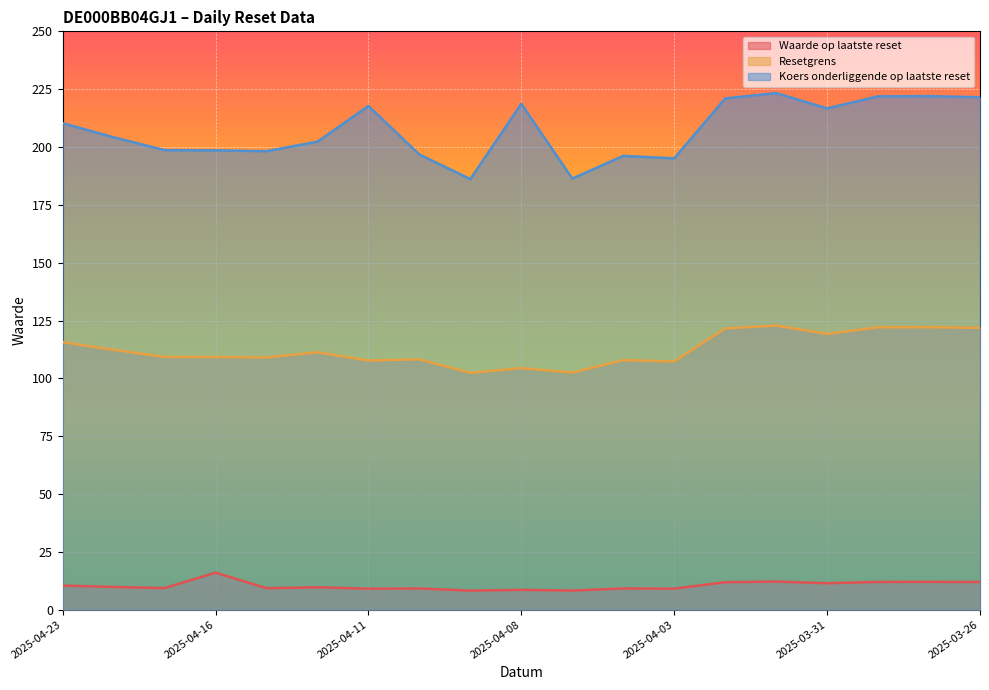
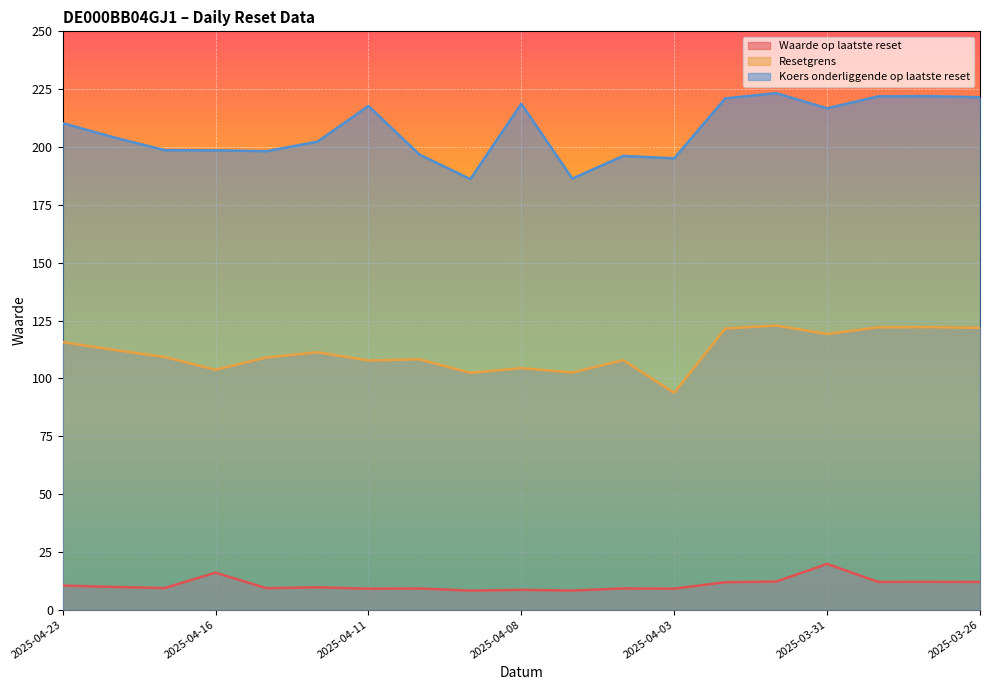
Resetgrens, 2025-04-16: 109 -> 104
Resetgrens, 2025-04-03: 107 -> 94
Waarde op laatste reset, 2025-03-31: 11 -> 20
